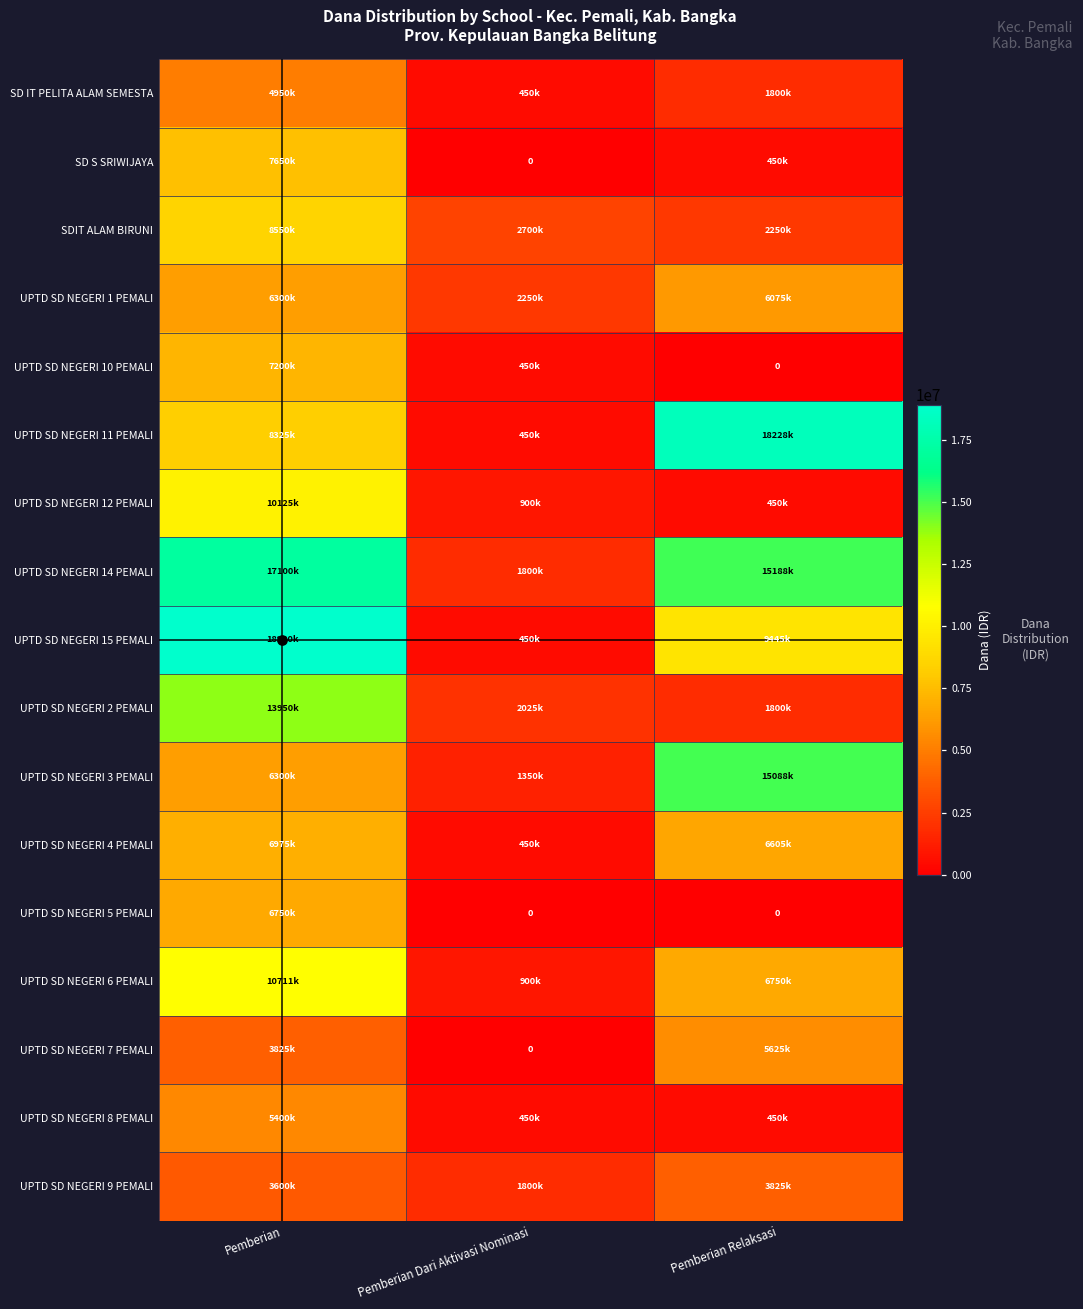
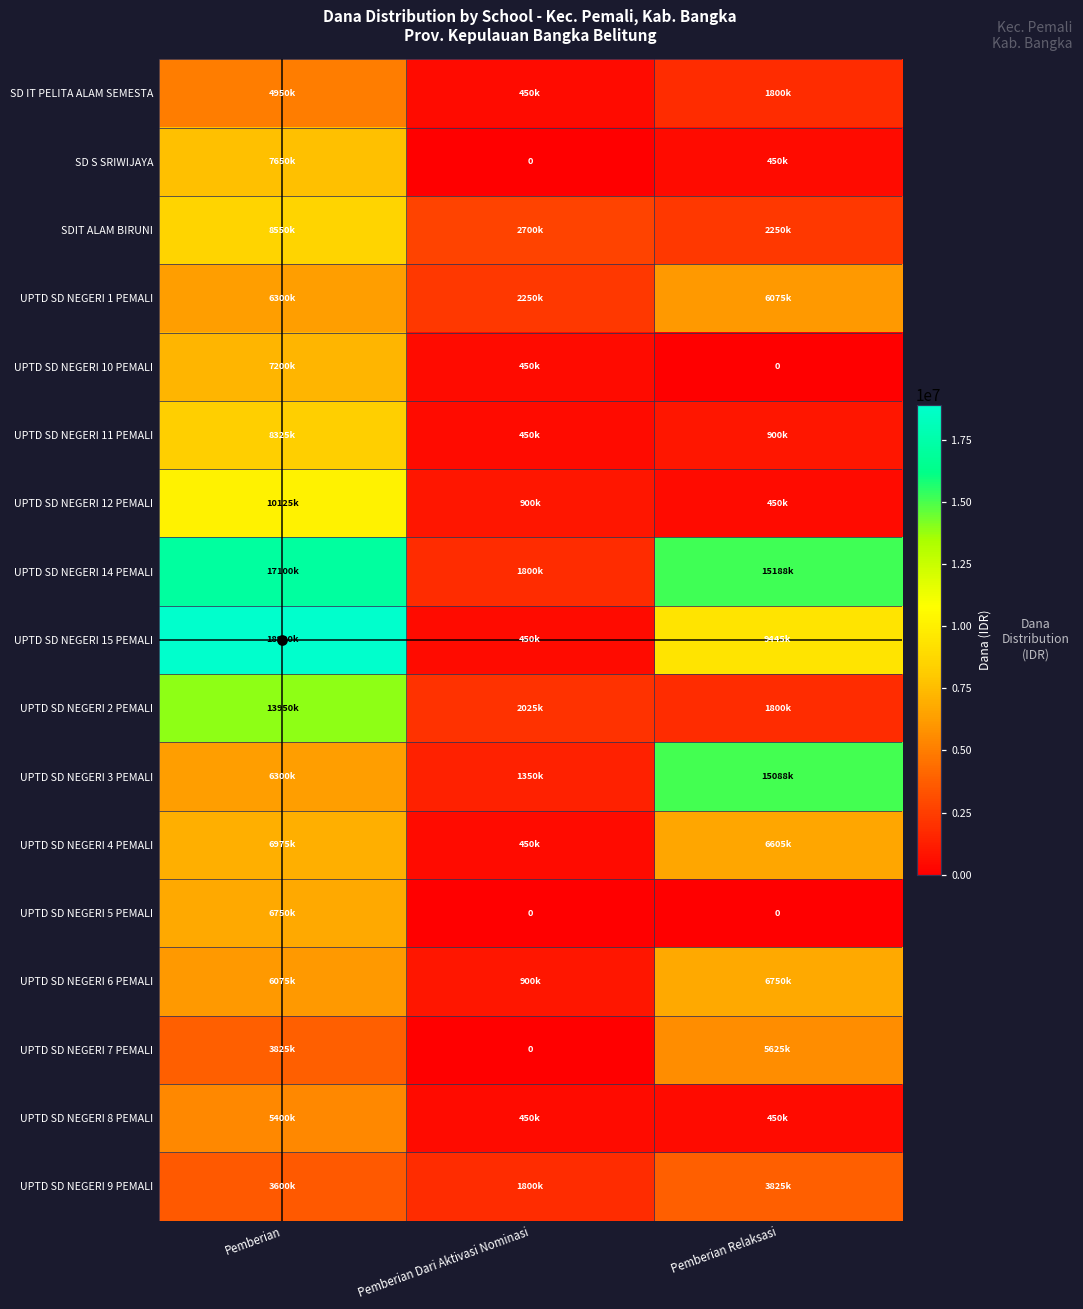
UPTD SD NEGERI 11 PEMALI, Pemberian Relaksasi: 18228k -> 900k
UPTD SD NEGERI 6 PEMALI, Pemberian: 10711k -> 6075k
